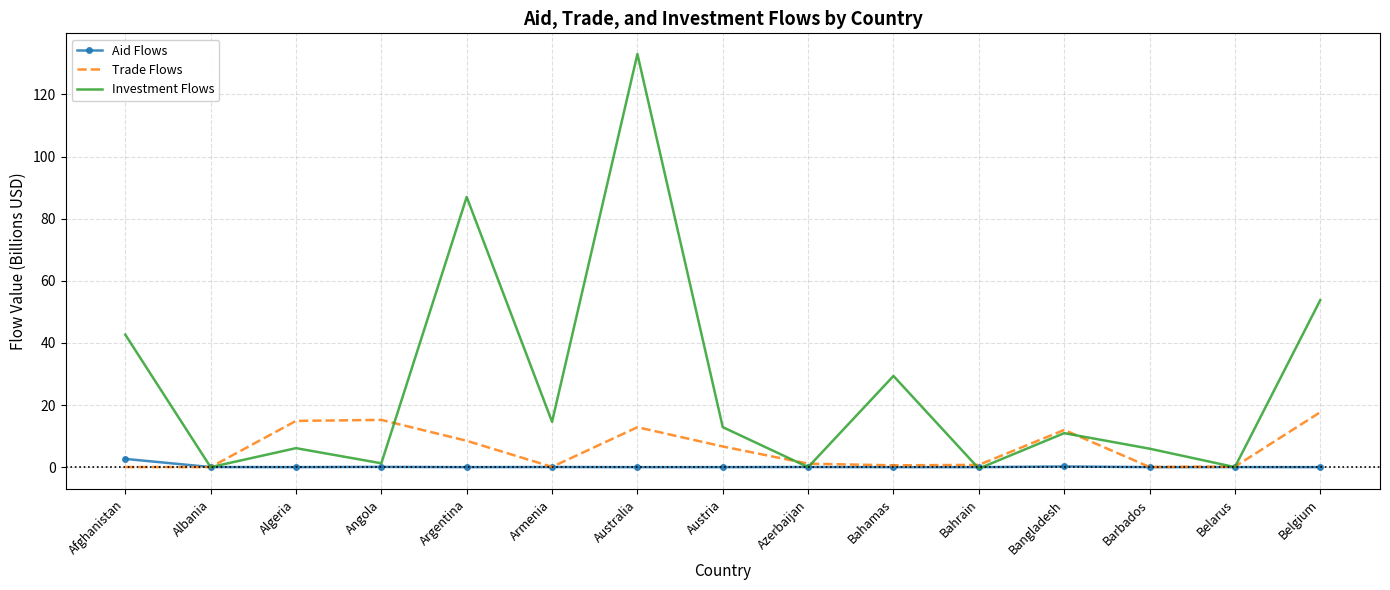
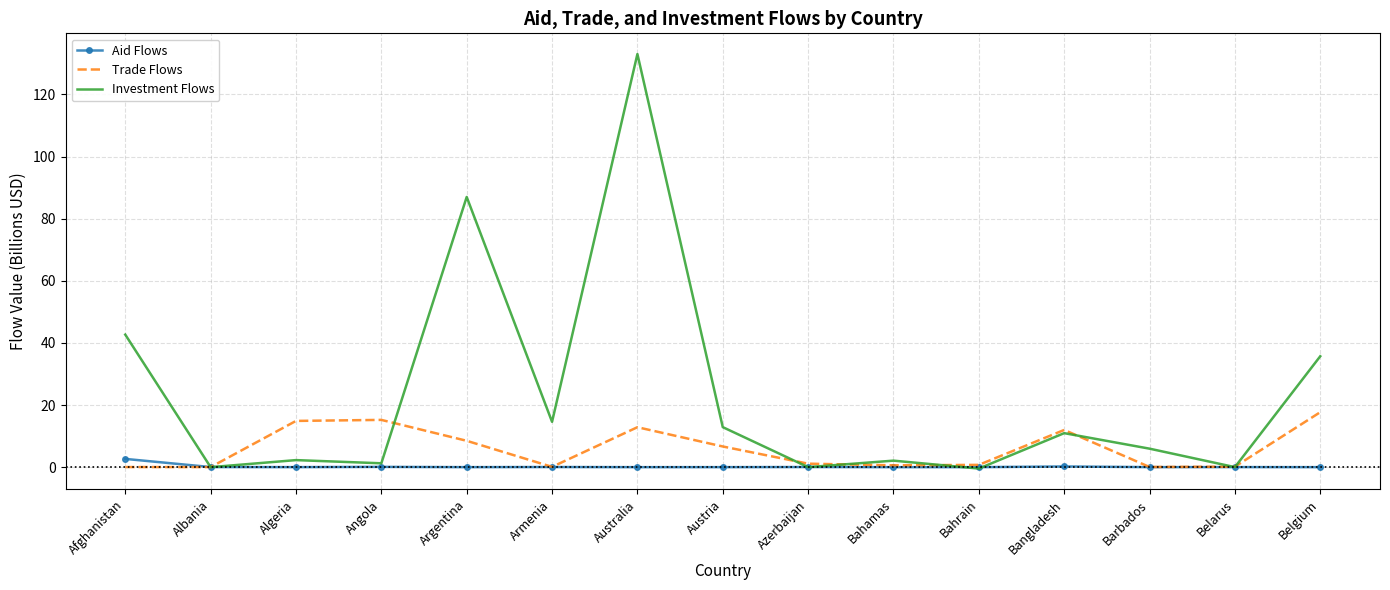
Investment Flows, Algeria: 6 -> 2
Investment Flows, Bahamas: 29 -> 2
Investment Flows, Belgium: 54 -> 36
